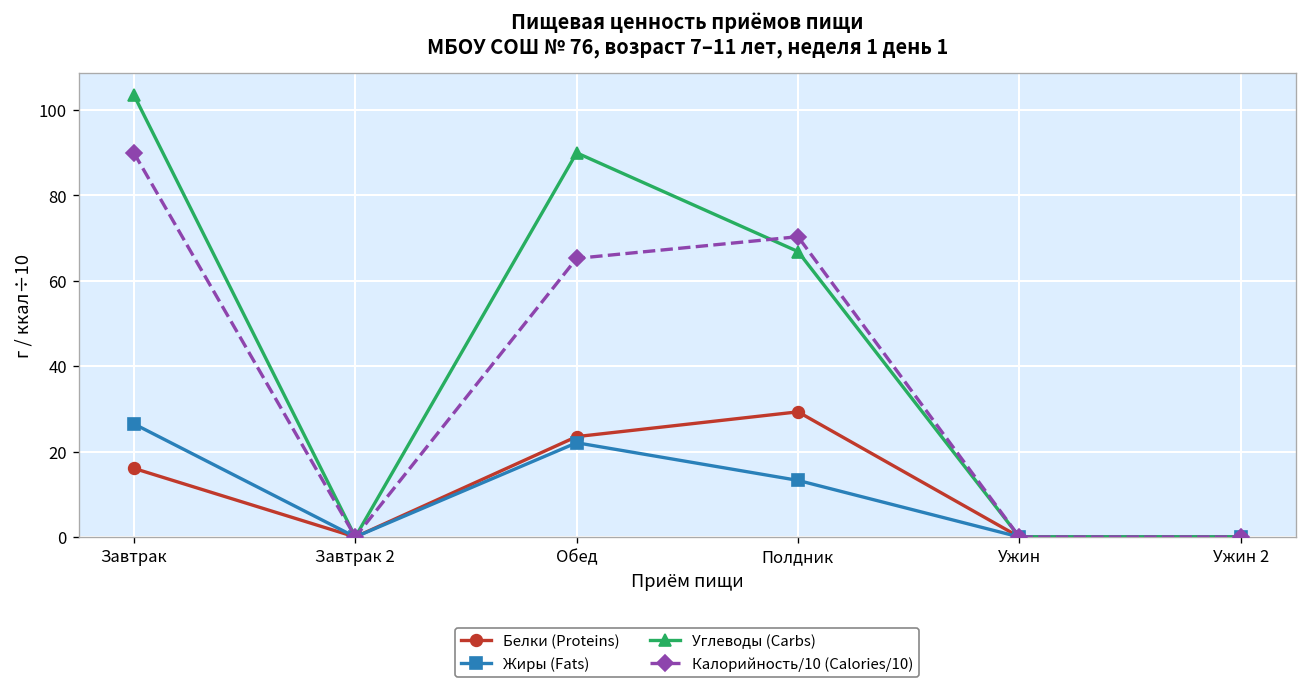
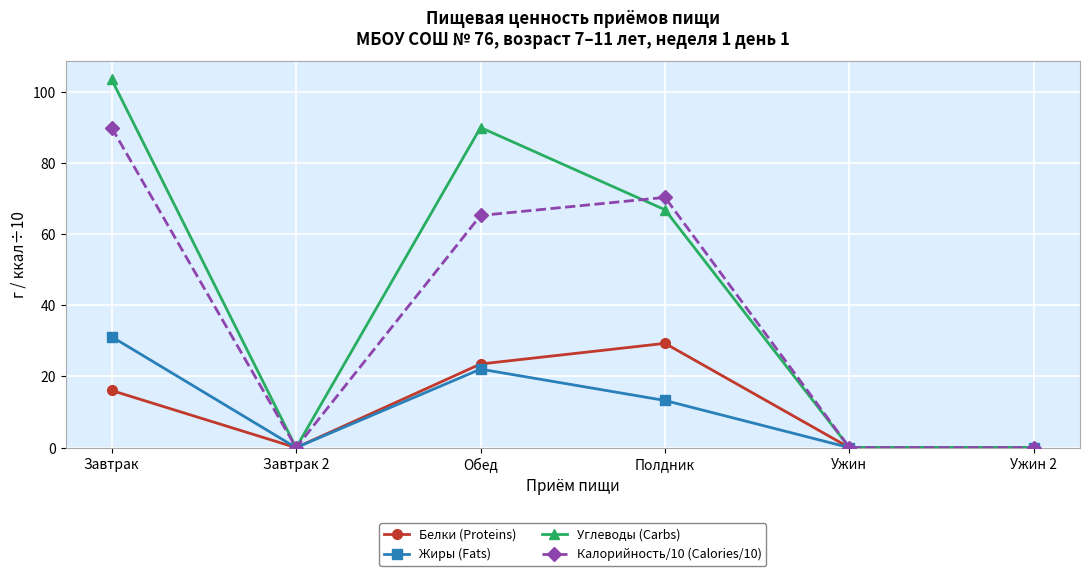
Жиры (Fats), Завтрак: 26 -> 31
